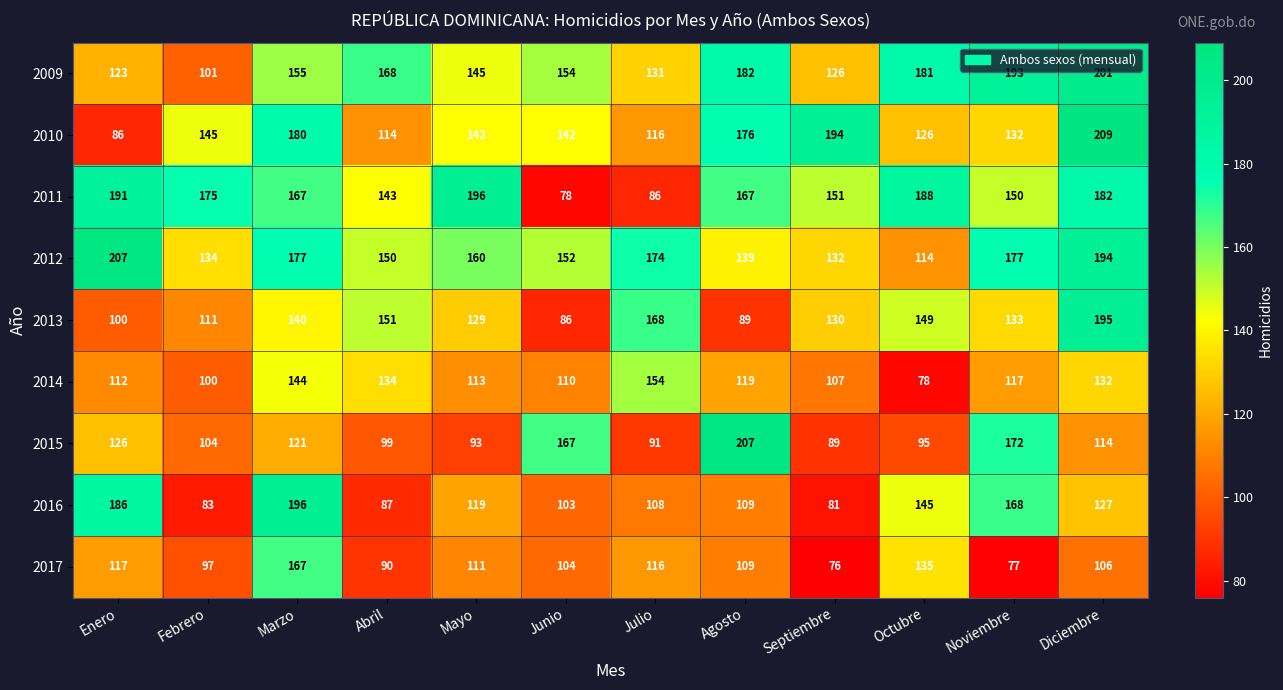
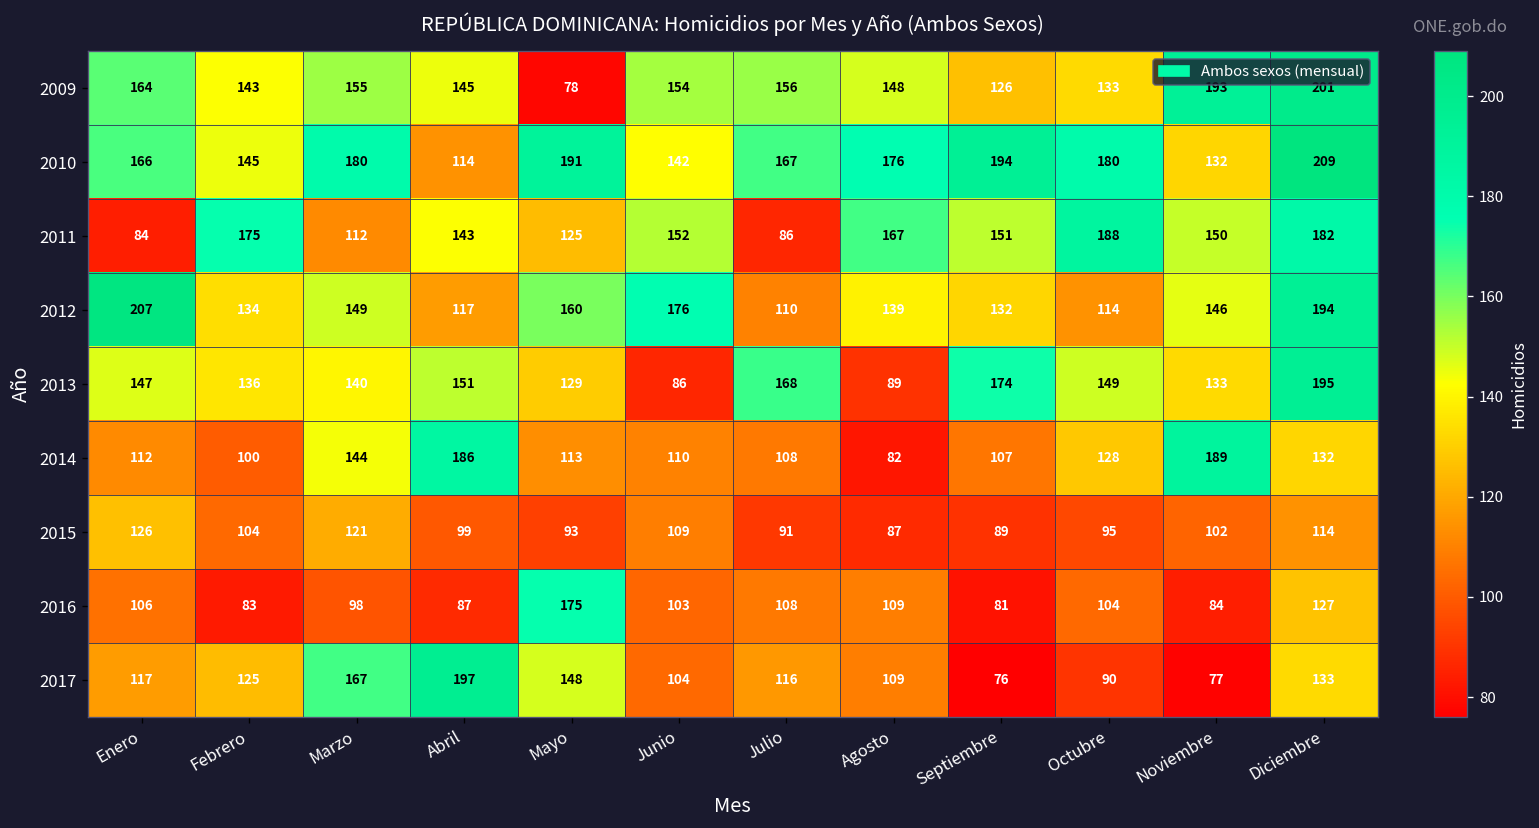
2009, Enero: 123 -> 164
2009, Febrero: 101 -> 143
2009, Abril: 168 -> 145
2009, Mayo: 145 -> 78
2009, Julio: 131 -> 156
2009, Agosto: 182 -> 148
2009, Octubre: 181 -> 133
2010, Enero: 86 -> 166
2010, Mayo: 142 -> 191
2010, Julio: 116 -> 167
2010, Octubre: 126 -> 180
2011, Enero: 191 -> 84
2011, Marzo: 167 -> 112
2011, Mayo: 196 -> 125
2011, Junio: 78 -> 152
2012, Marzo: 177 -> 149
2012, Abril: 150 -> 117
2012, Junio: 152 -> 176
2012, Julio: 174 -> 110
2012, Noviembre: 177 -> 146
2013, Enero: 100 -> 147
2013, Febrero: 111 -> 136
2013, Septiembre: 130 -> 174
2014, Abril: 134 -> 186
2014, Julio: 154 -> 108
2014, Agosto: 119 -> 82
2014, Octubre: 78 -> 128
2014, Noviembre: 117 -> 189
2015, Junio: 167 -> 109
2015, Agosto: 207 -> 87
2015, Noviembre: 172 -> 102
2016, Enero: 186 -> 106
2016, Marzo: 196 -> 98
2016, Mayo: 119 -> 175
2016, Octubre: 145 -> 104
2016, Noviembre: 168 -> 84
2017, Febrero: 97 -> 125
2017, Abril: 90 -> 197
2017, Mayo: 111 -> 148
2017, Octubre: 135 -> 90
2017, Diciembre: 106 -> 133
